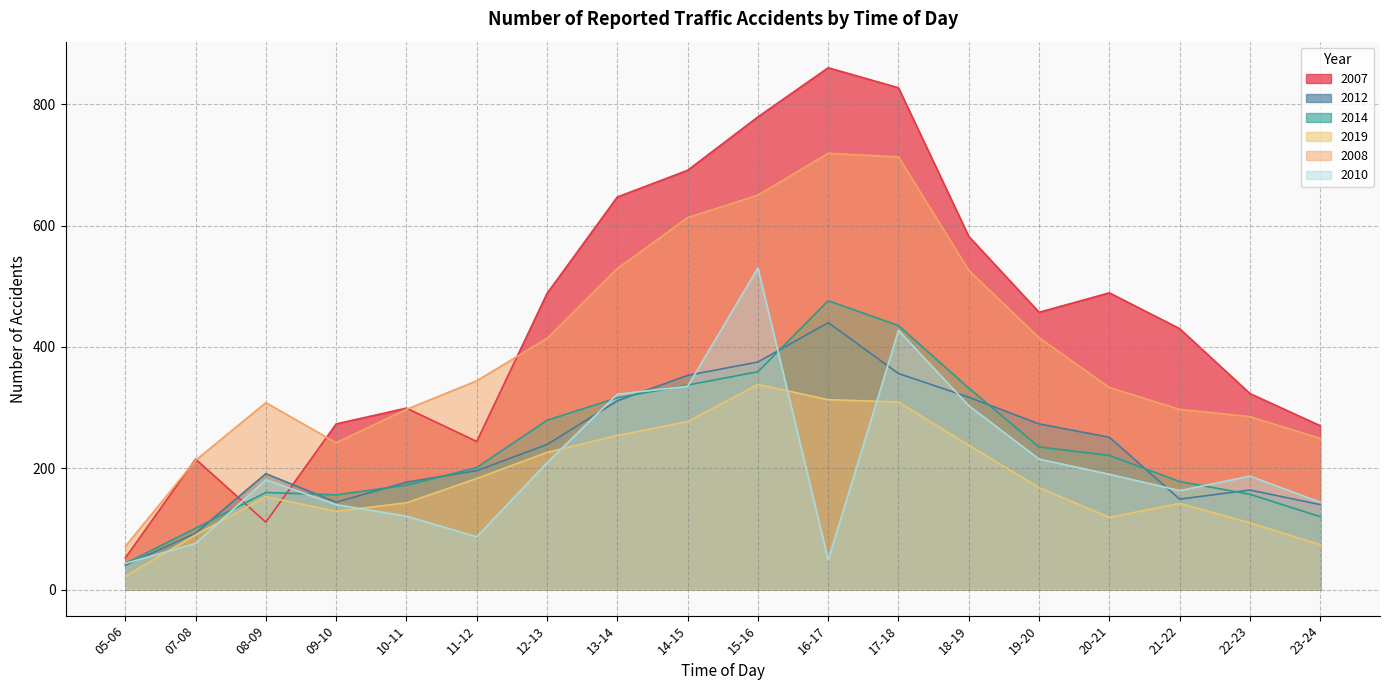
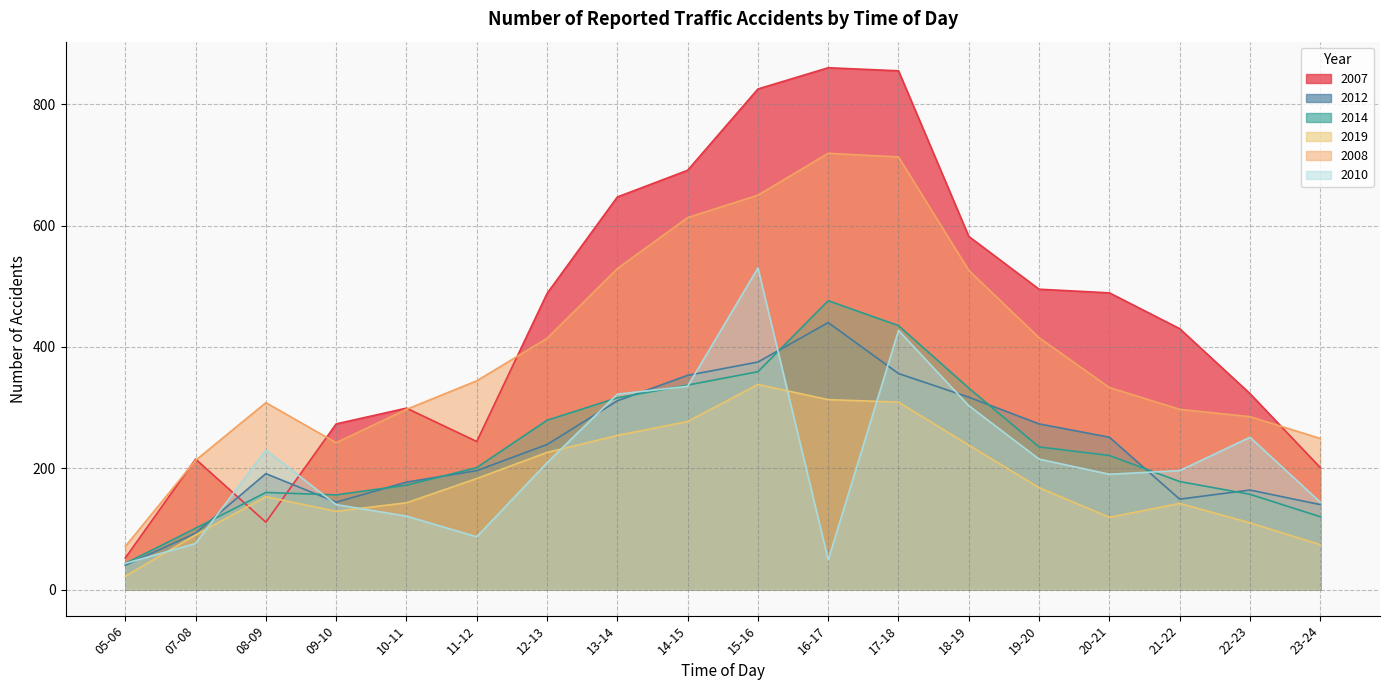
2010, 08-09: 180 -> 230
2007, 15-16: 780 -> 830
2007, 17-18: 830 -> 860
2007, 19-20: 460 -> 500
2010, 21-22: 160 -> 200
2010, 22-23: 190 -> 250
2007, 23-24: 270 -> 200
